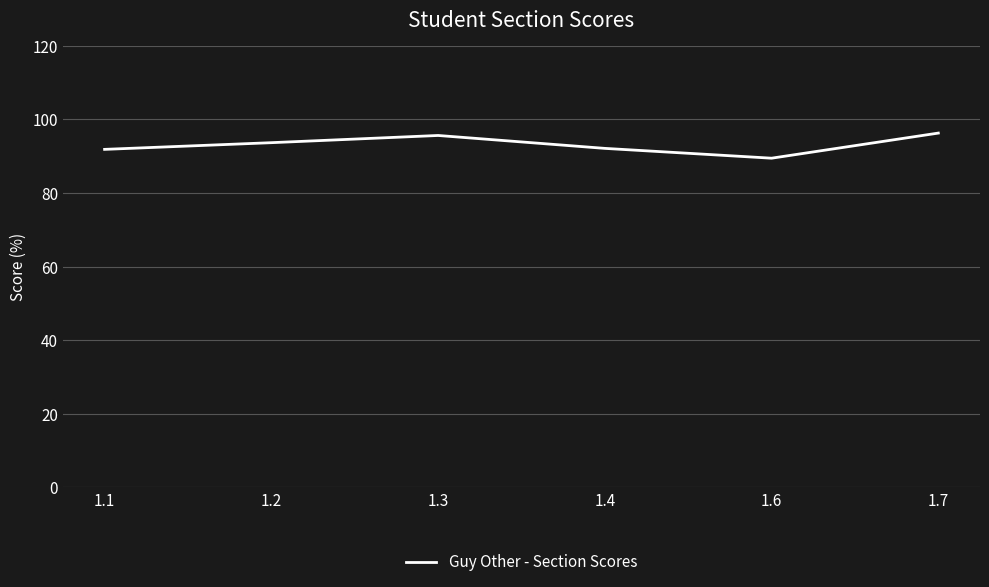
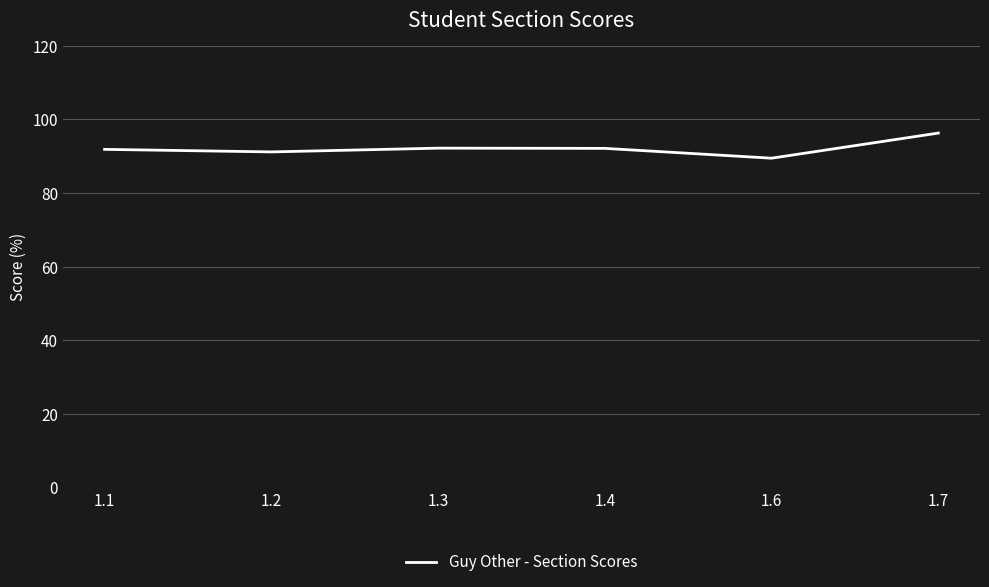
1.2: 94 -> 91
1.3: 96 -> 92
